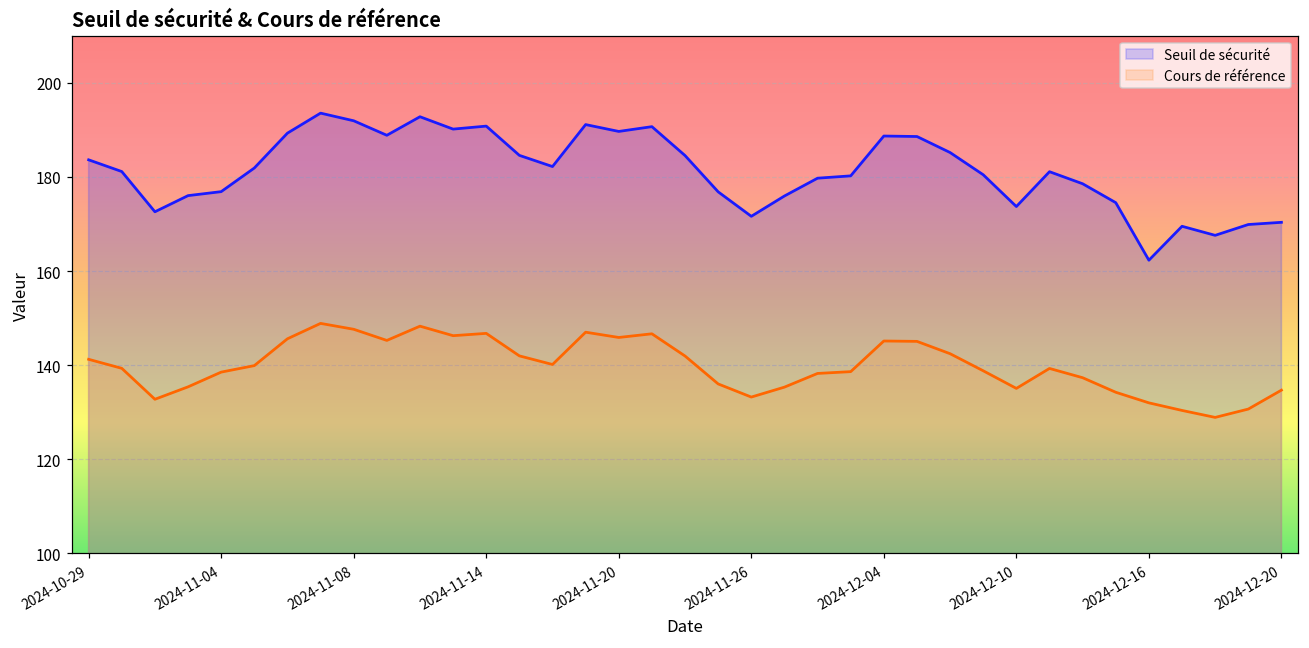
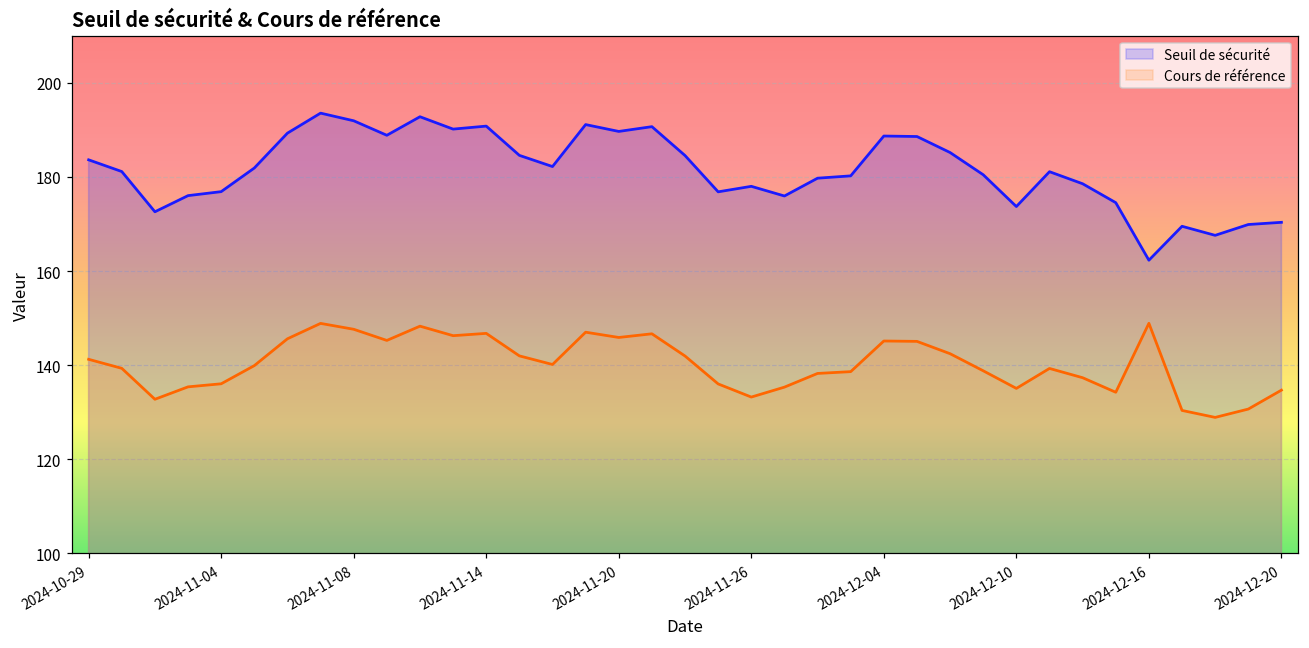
Cours de référence, 2024-11-04: 139 -> 136
Seuil de sécurité, 2024-11-26: 172 -> 178
Cours de référence, 2024-12-16: 132 -> 149
